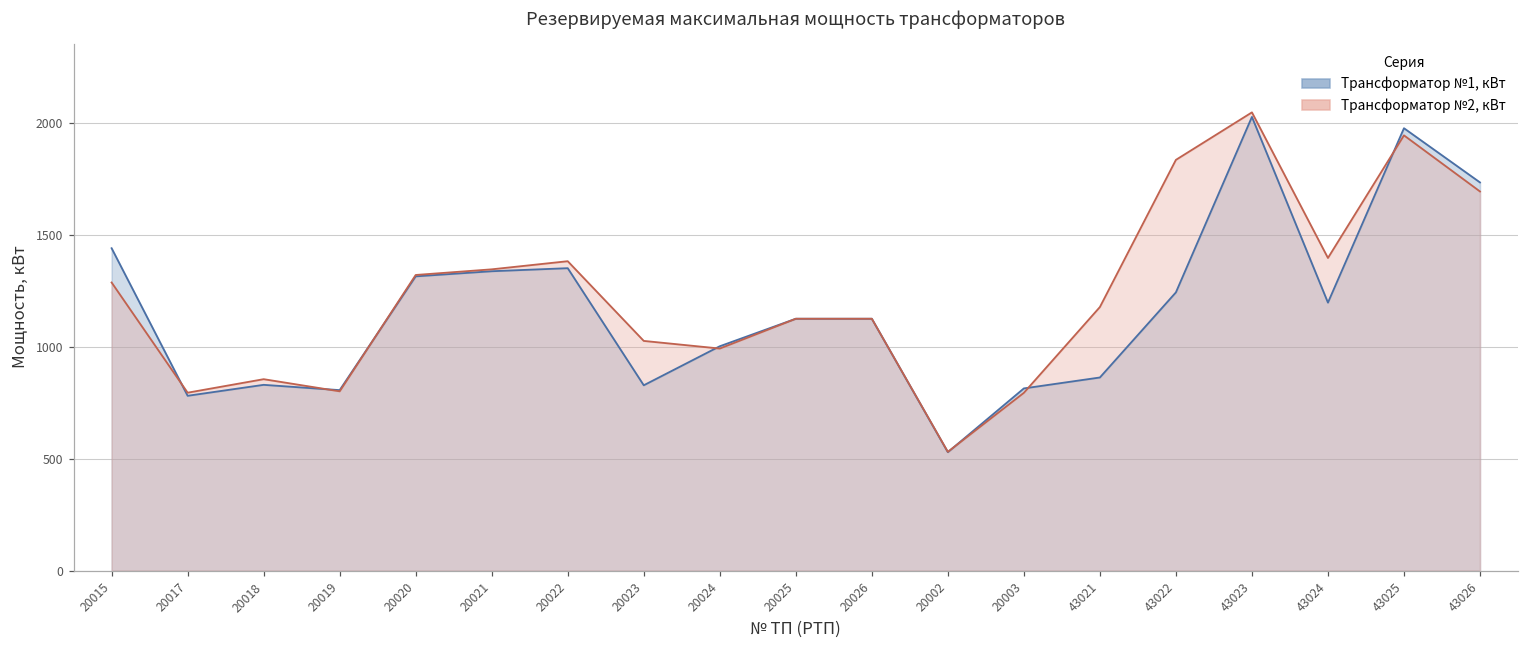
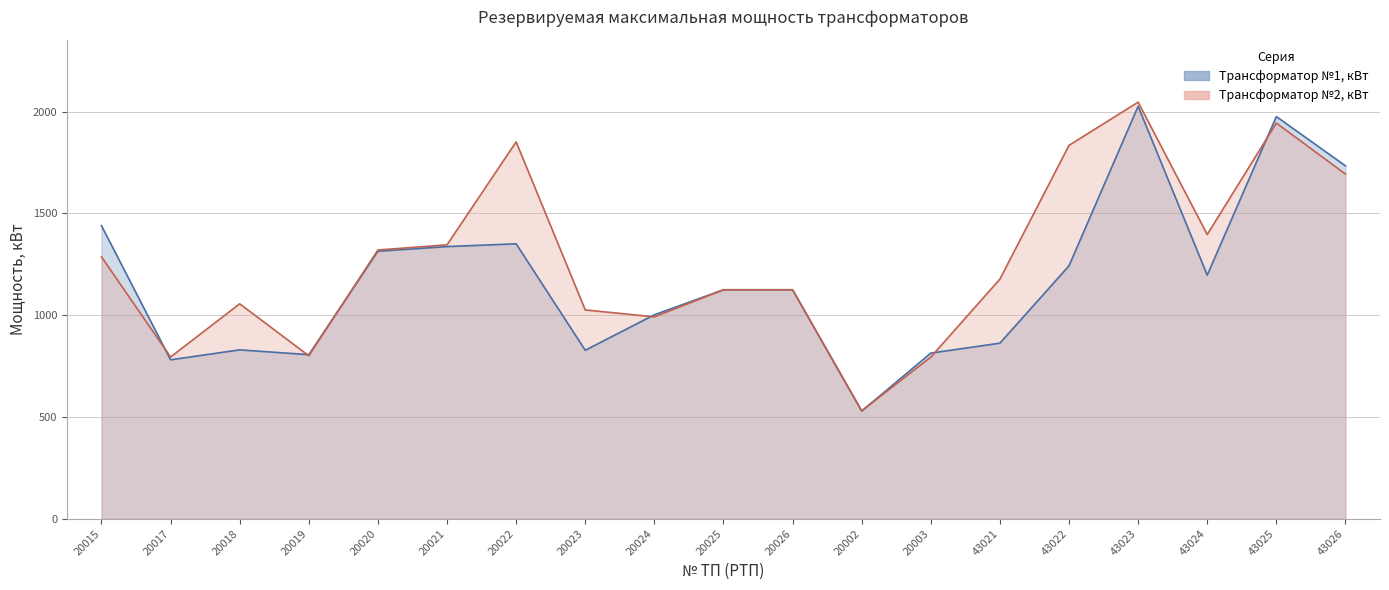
Трансформатор №2, кВт, 20018: 860 -> 1060
Трансформатор №2, кВт, 20022: 1380 -> 1850
